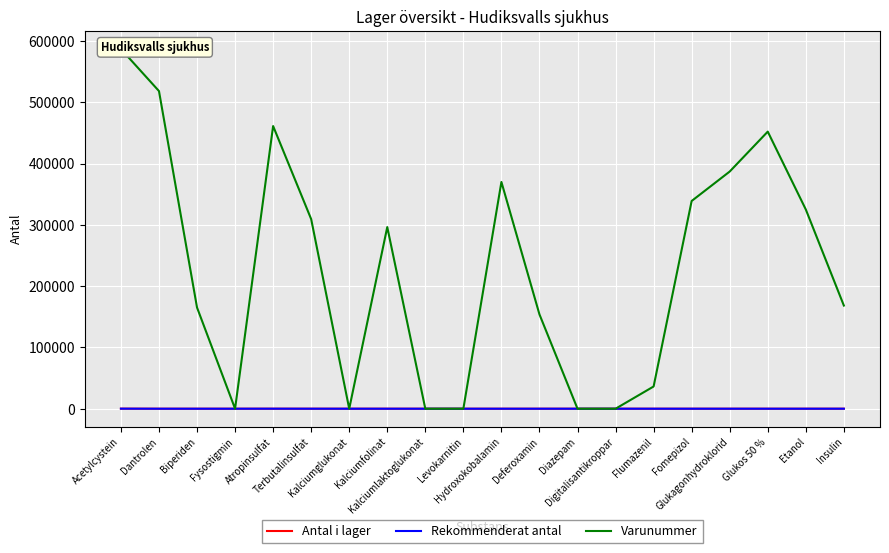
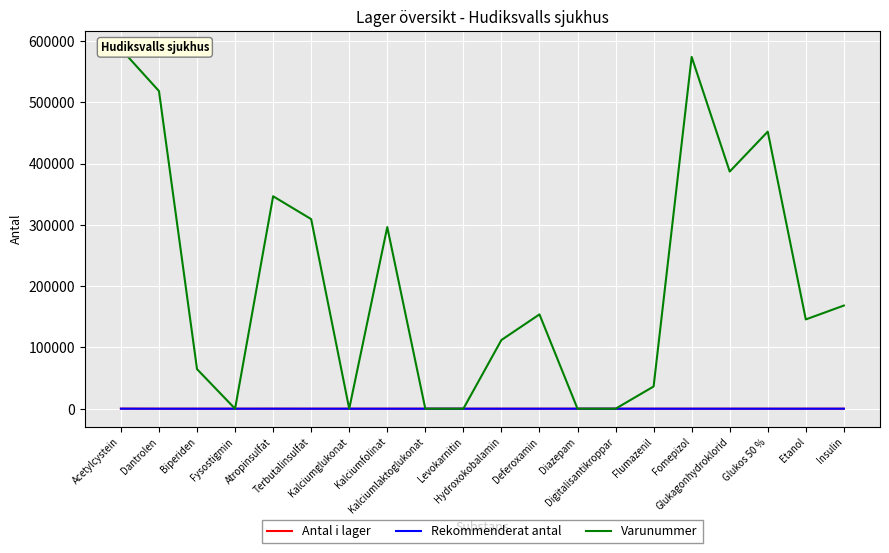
Varunummer, Biperiden: 170000 -> 60000
Varunummer, Atropinsulfat: 460000 -> 350000
Varunummer, Hydroxokobalamin: 370000 -> 110000
Varunummer, Fomepizol: 340000 -> 570000
Varunummer, Etanol: 330000 -> 150000
